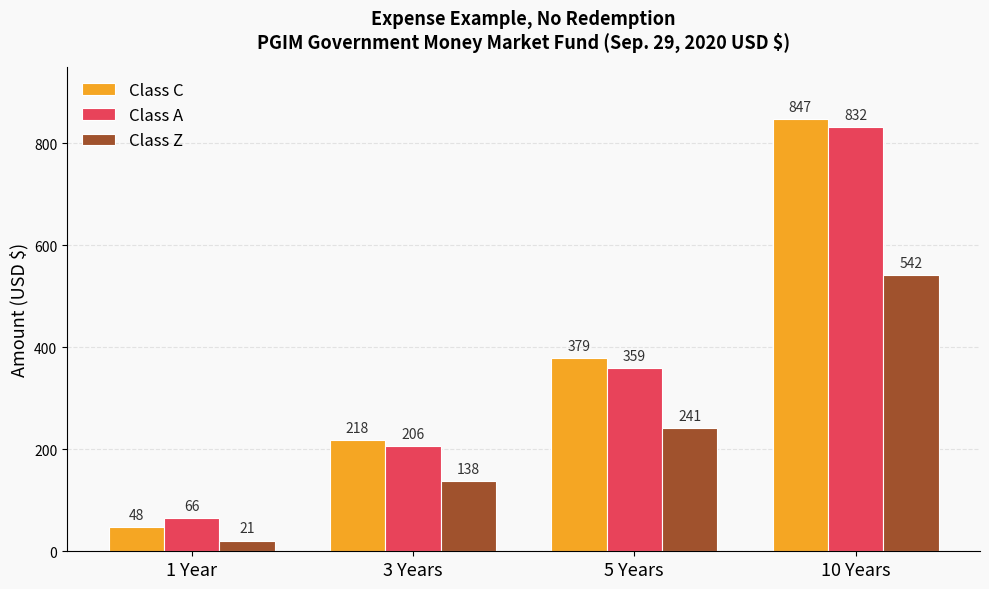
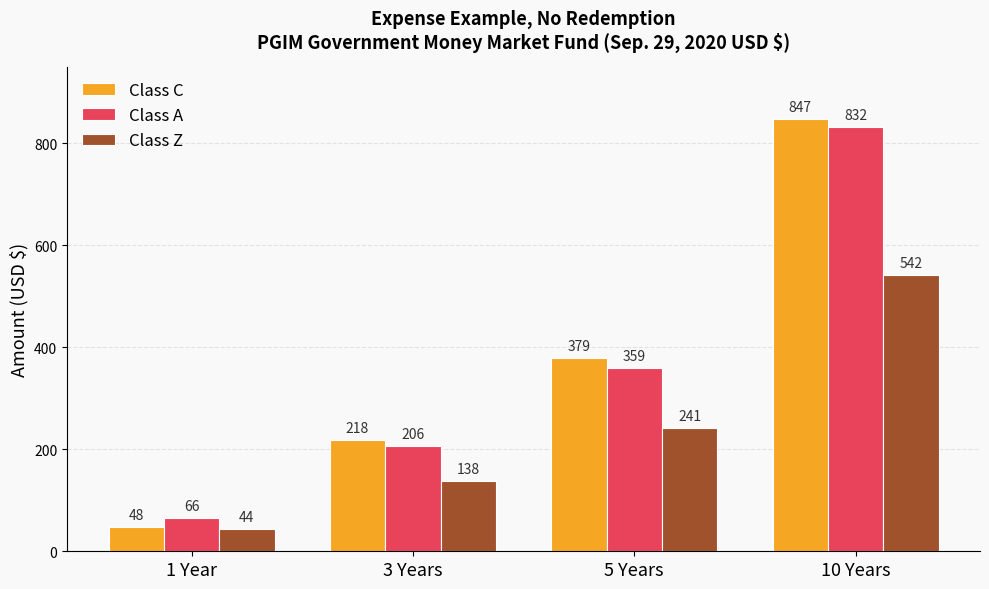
Class Z, 1 Year: 21 -> 44
